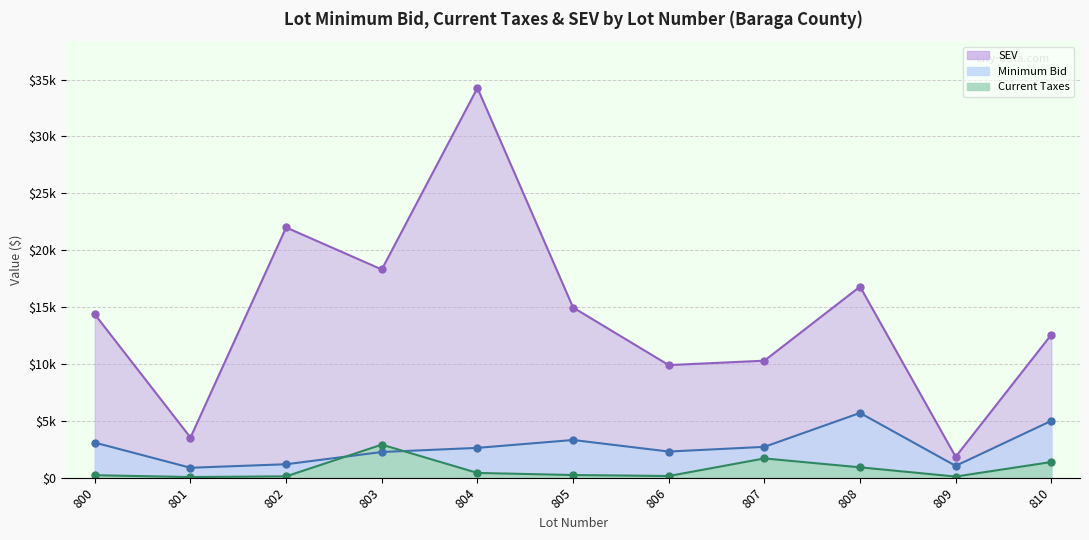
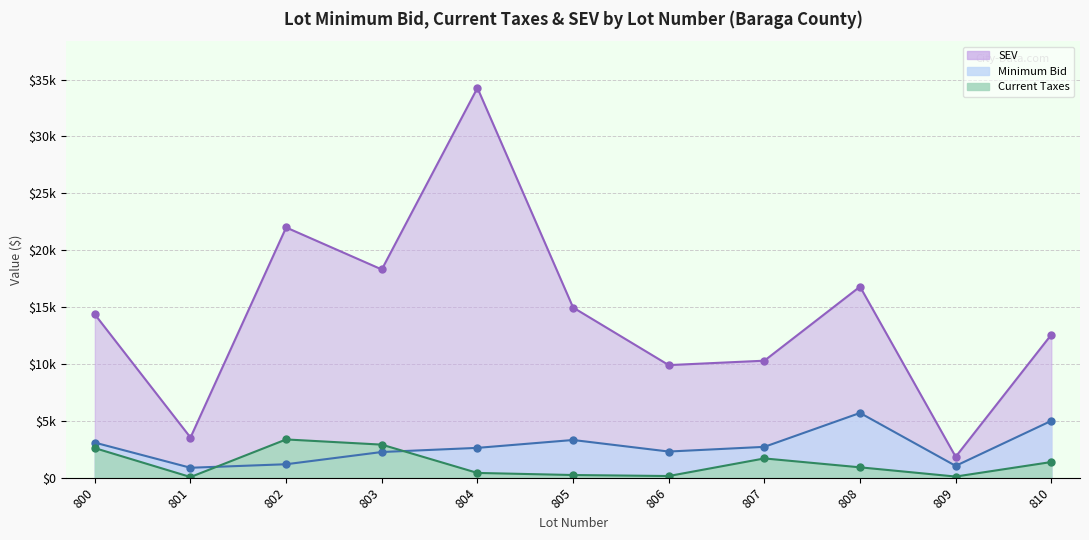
Current Taxes, 800: $200 -> $2600
Current Taxes, 802: $100 -> $3400
